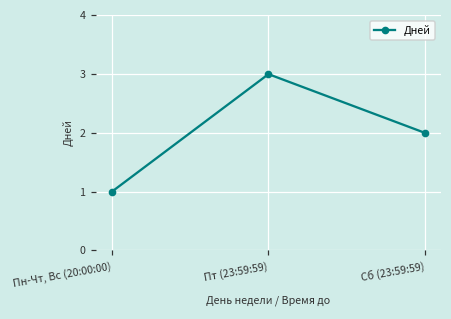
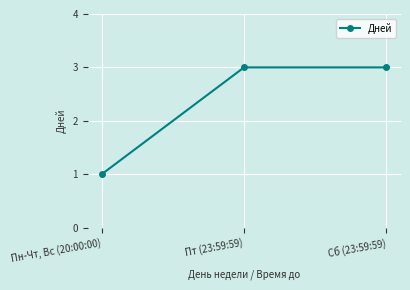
Сб (23:59:59): 2 -> 3
